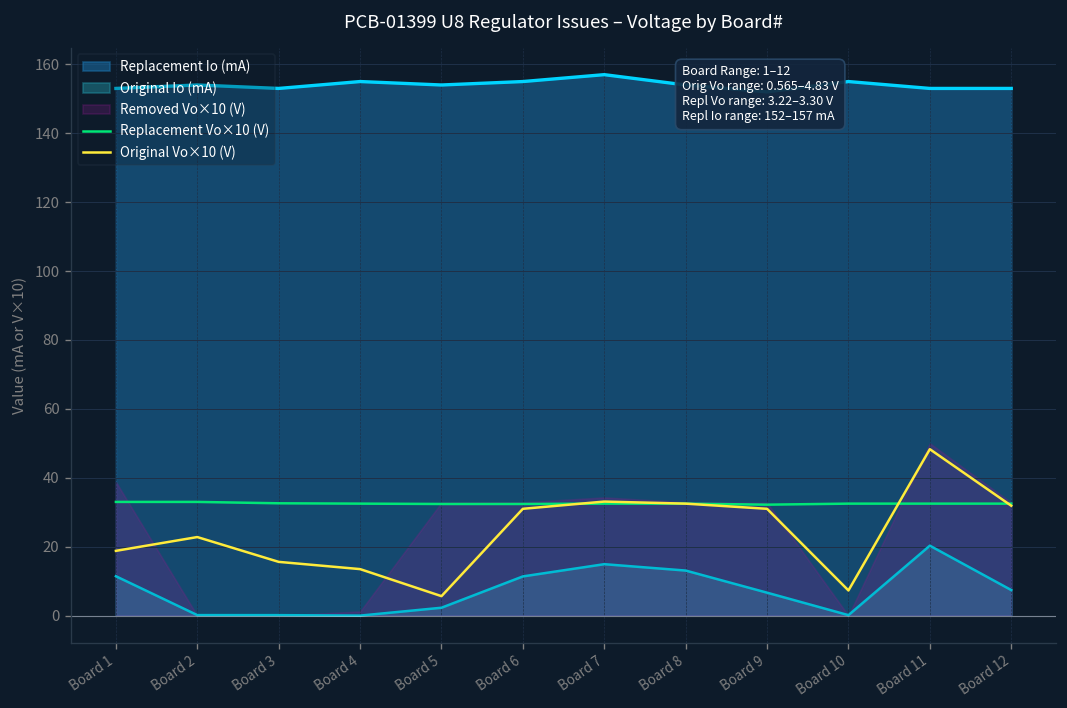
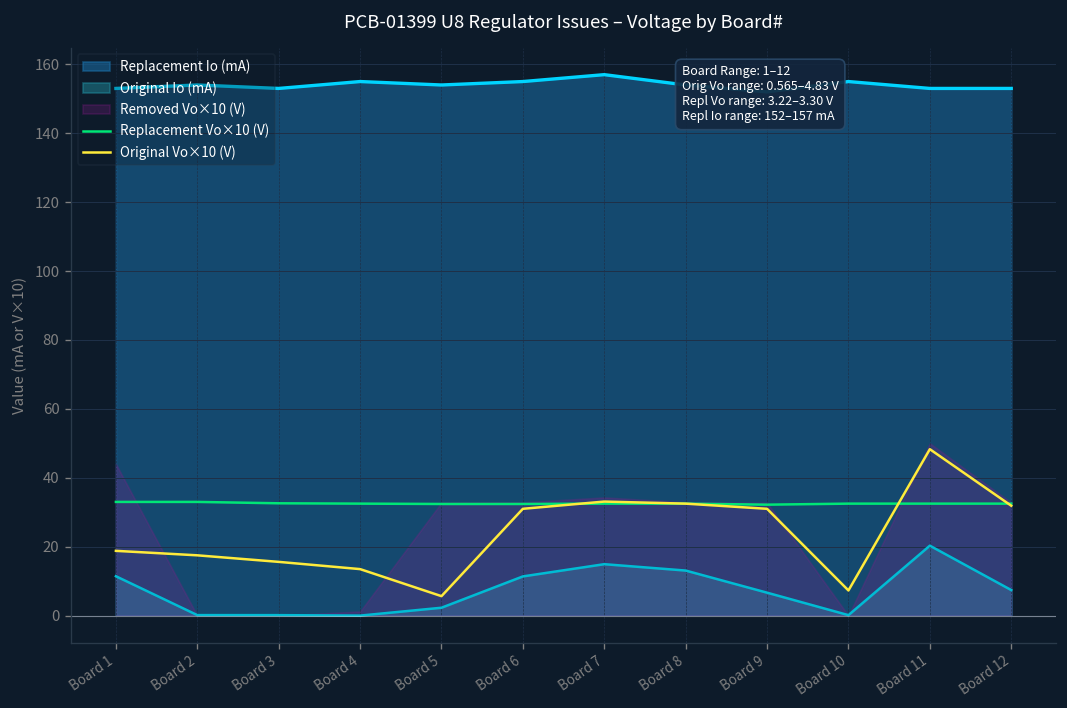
Removed Vo×10 (V), Board 1: 39 -> 44
Original Vo×10 (V), Board 2: 23 -> 18
